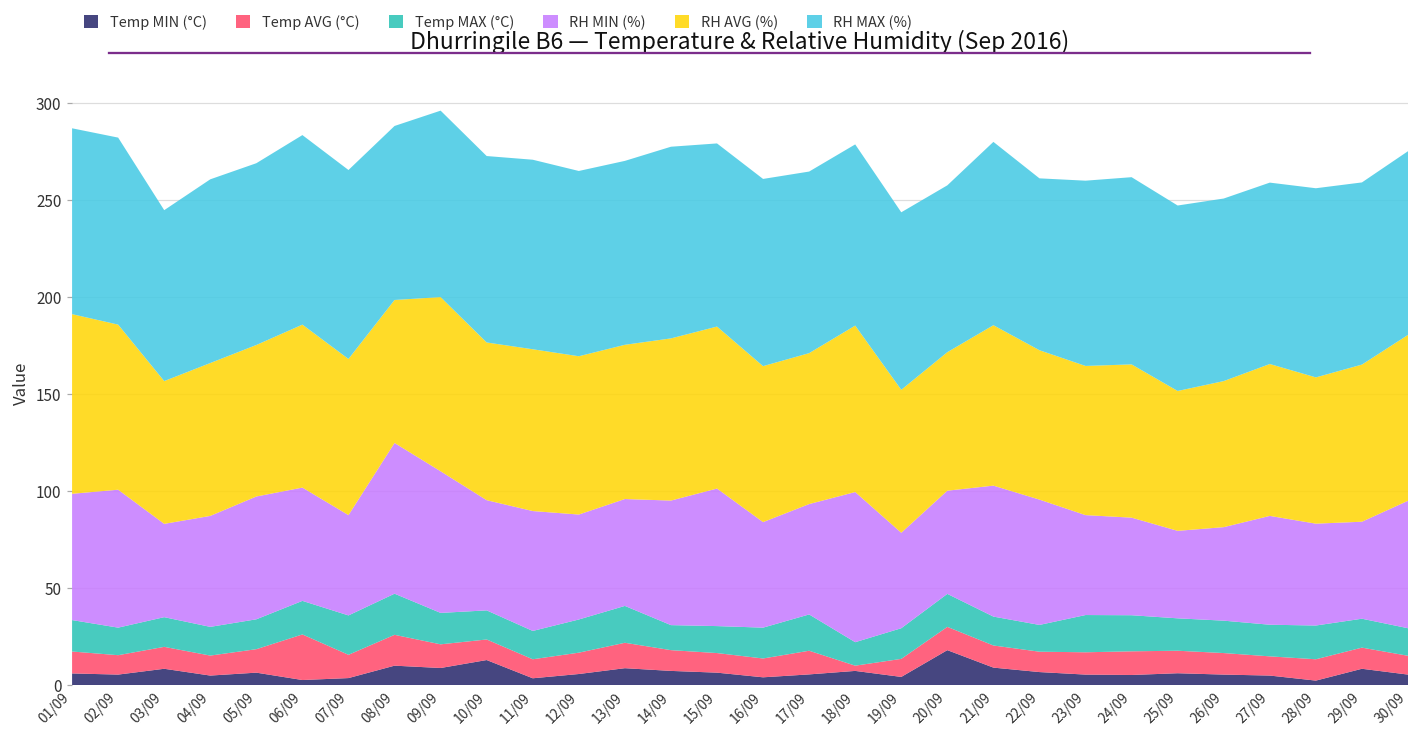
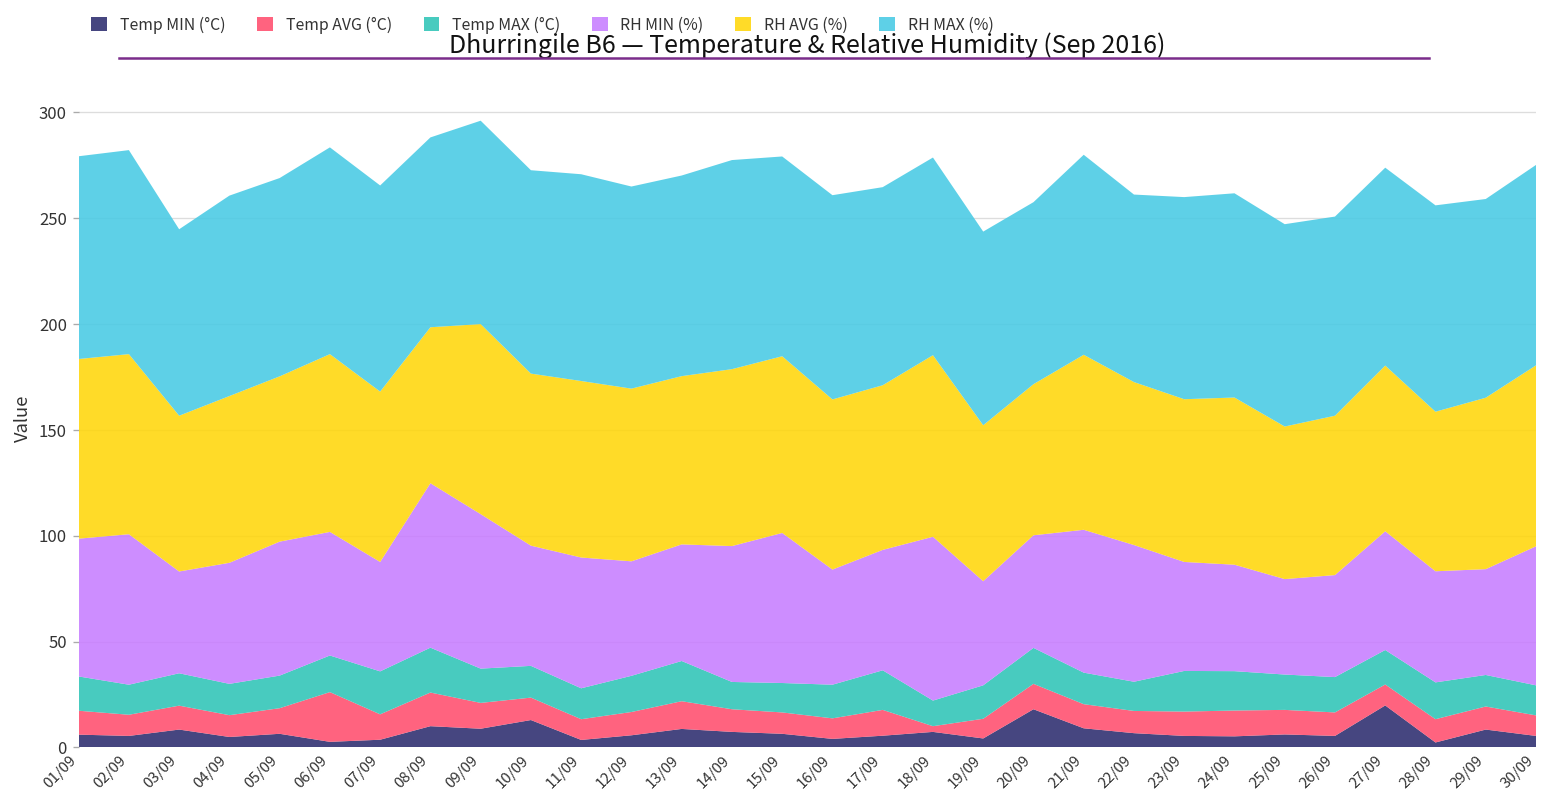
RH AVG (%), 01/09: 93 -> 85
Temp MIN (°C), 27/09: 5 -> 20
